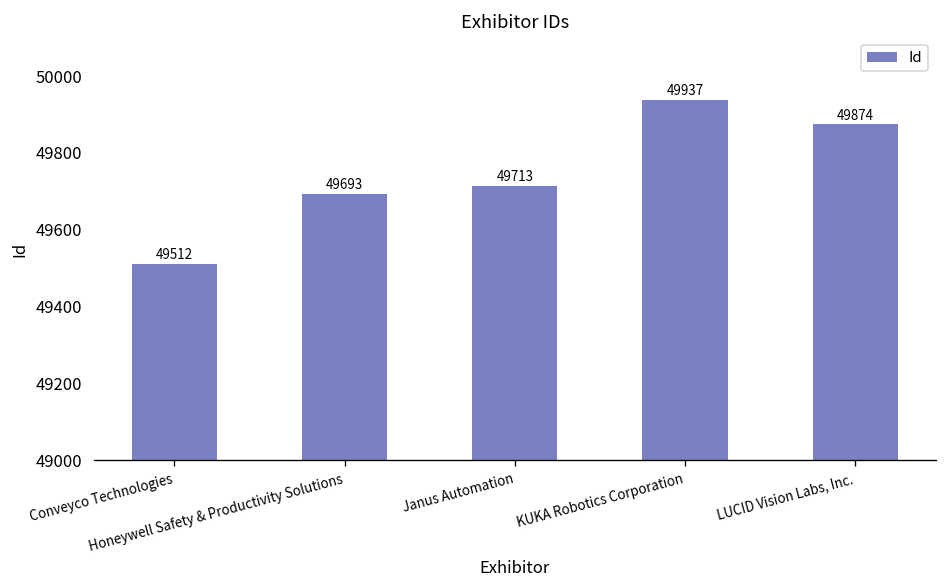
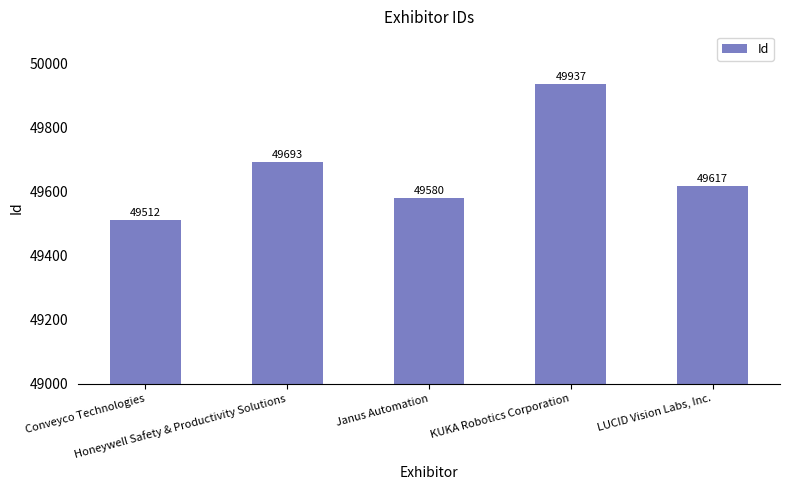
Janus Automation: 49713 -> 49580
LUCID Vision Labs, Inc.: 49874 -> 49617
